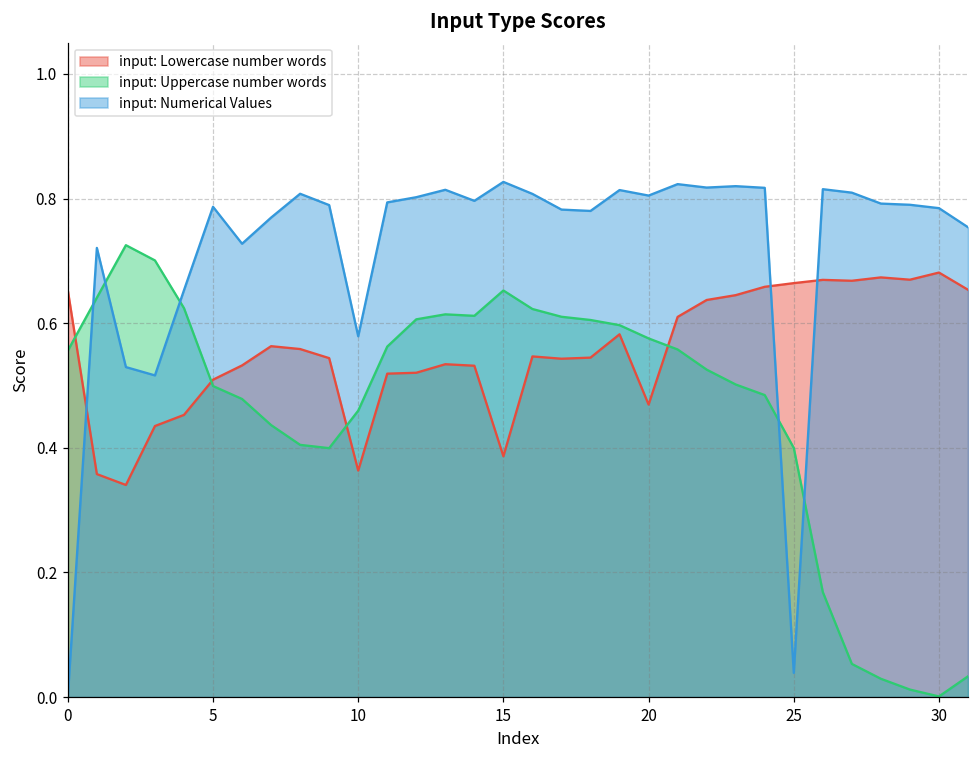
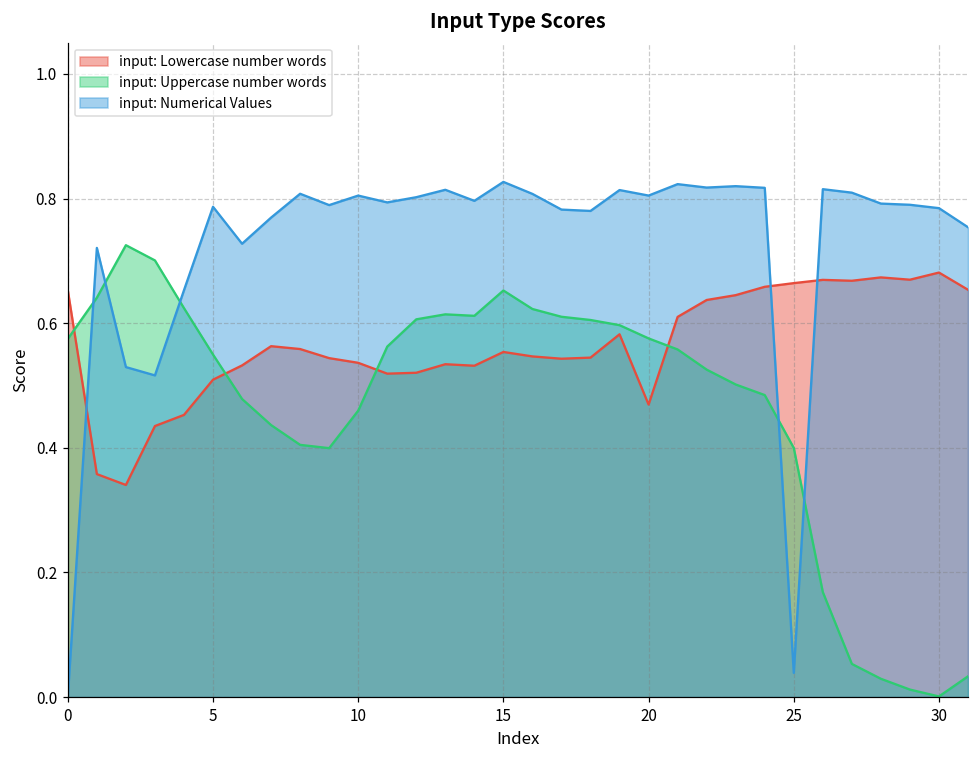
input: Uppercase number words, 0: 0.56 -> 0.57
input: Uppercase number words, 5: 0.50 -> 0.55
input: Lowercase number words, 10: 0.36 -> 0.54
input: Numerical Values, 10: 0.58 -> 0.80
input: Lowercase number words, 15: 0.39 -> 0.55
